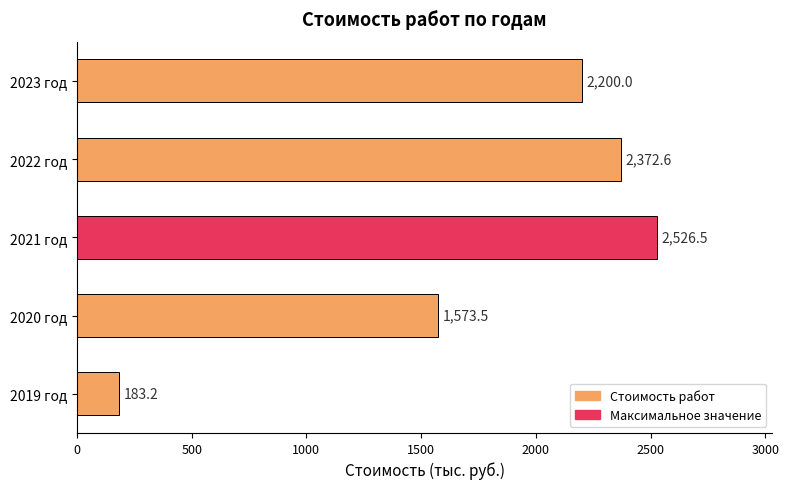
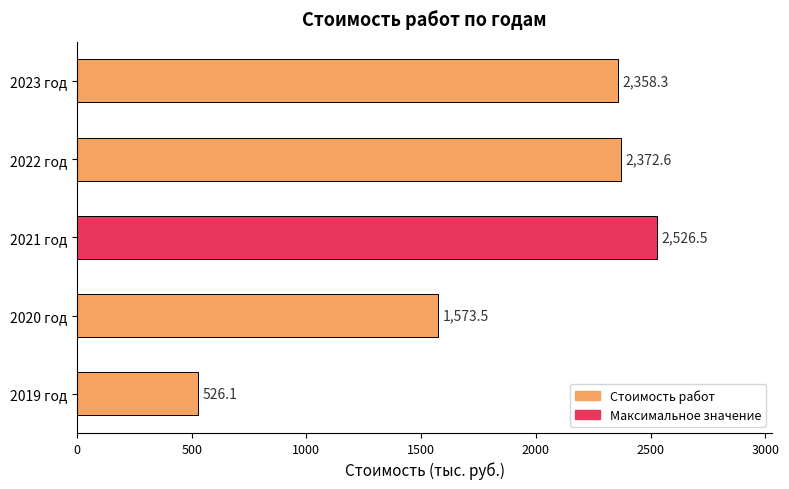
2023 год: 2,200.0 -> 2,358.3
2019 год: 183.2 -> 526.1
